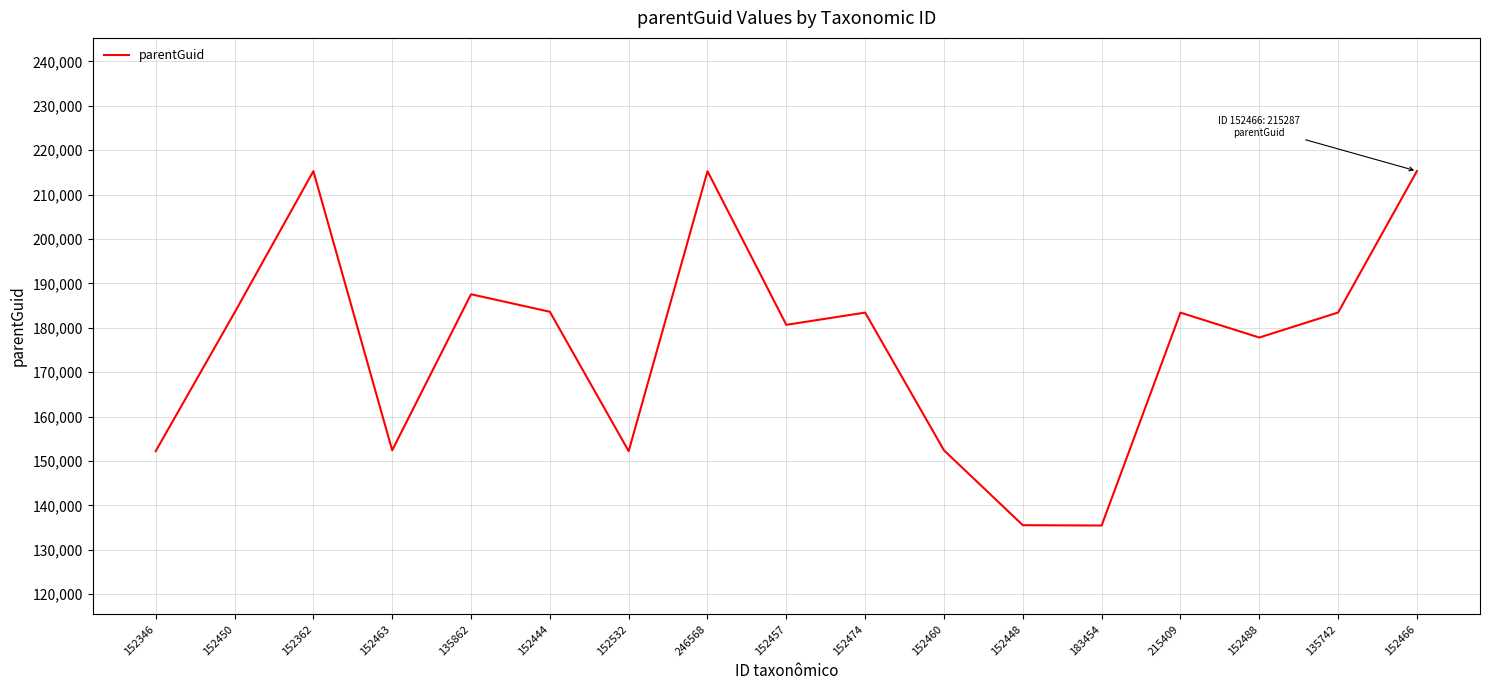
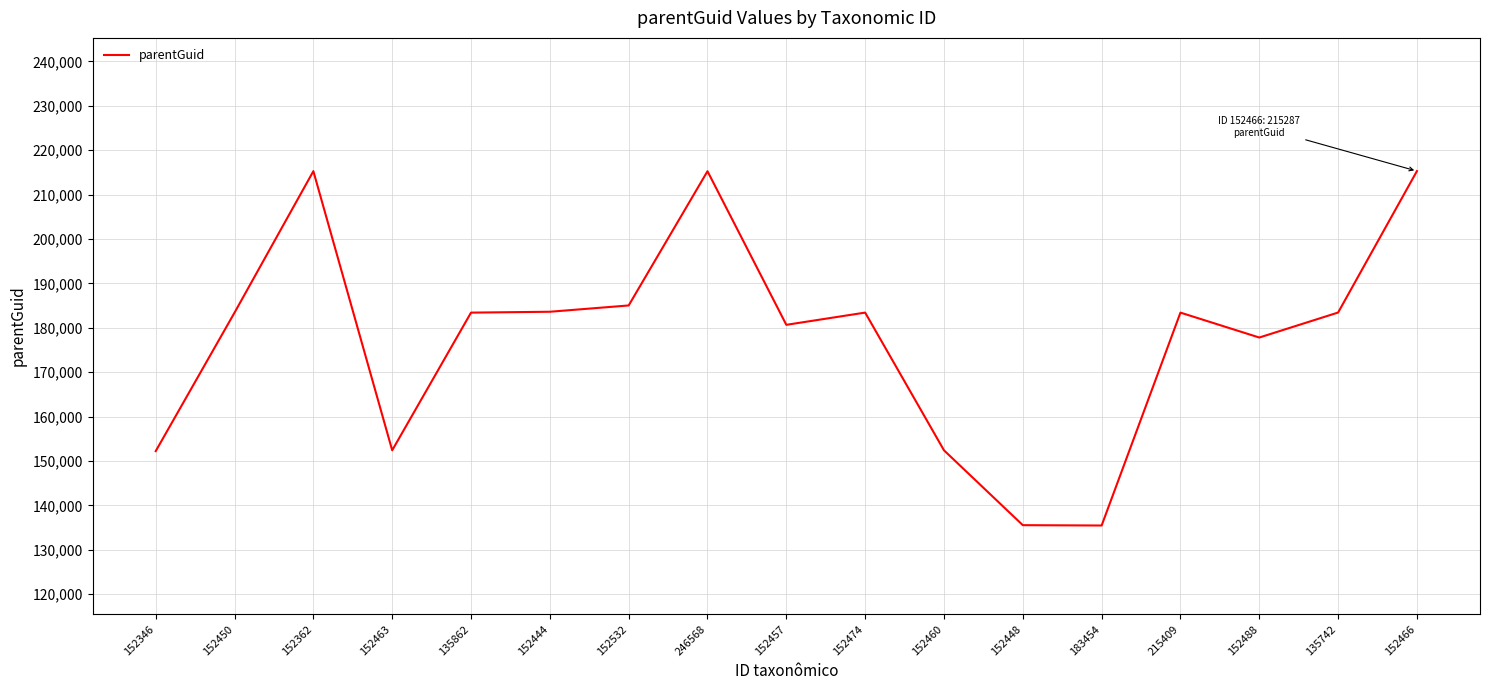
135862: 188,000 -> 183,000
152532: 152,000 -> 185,000
